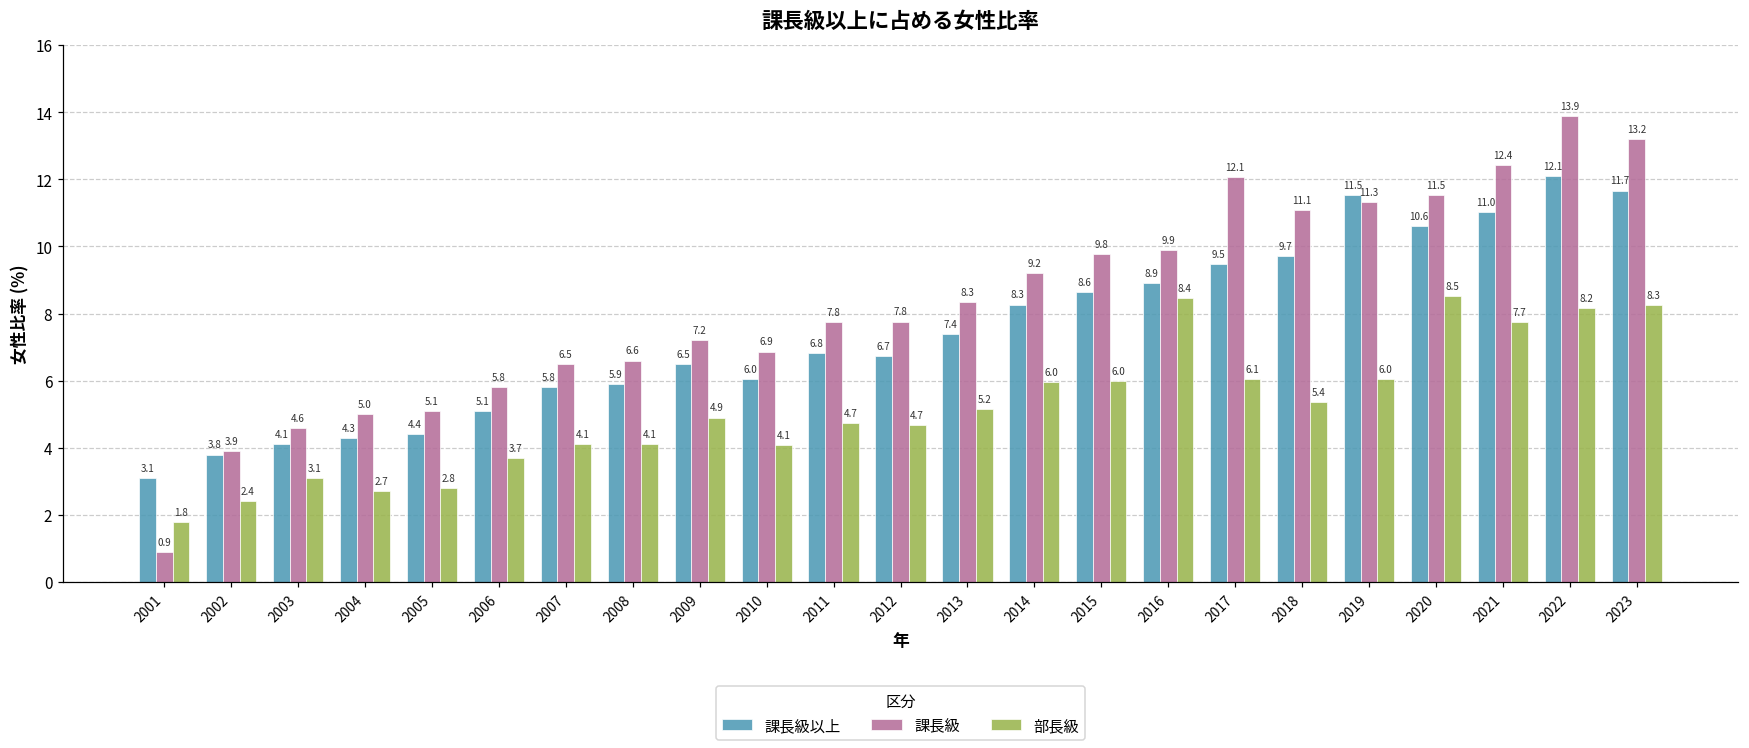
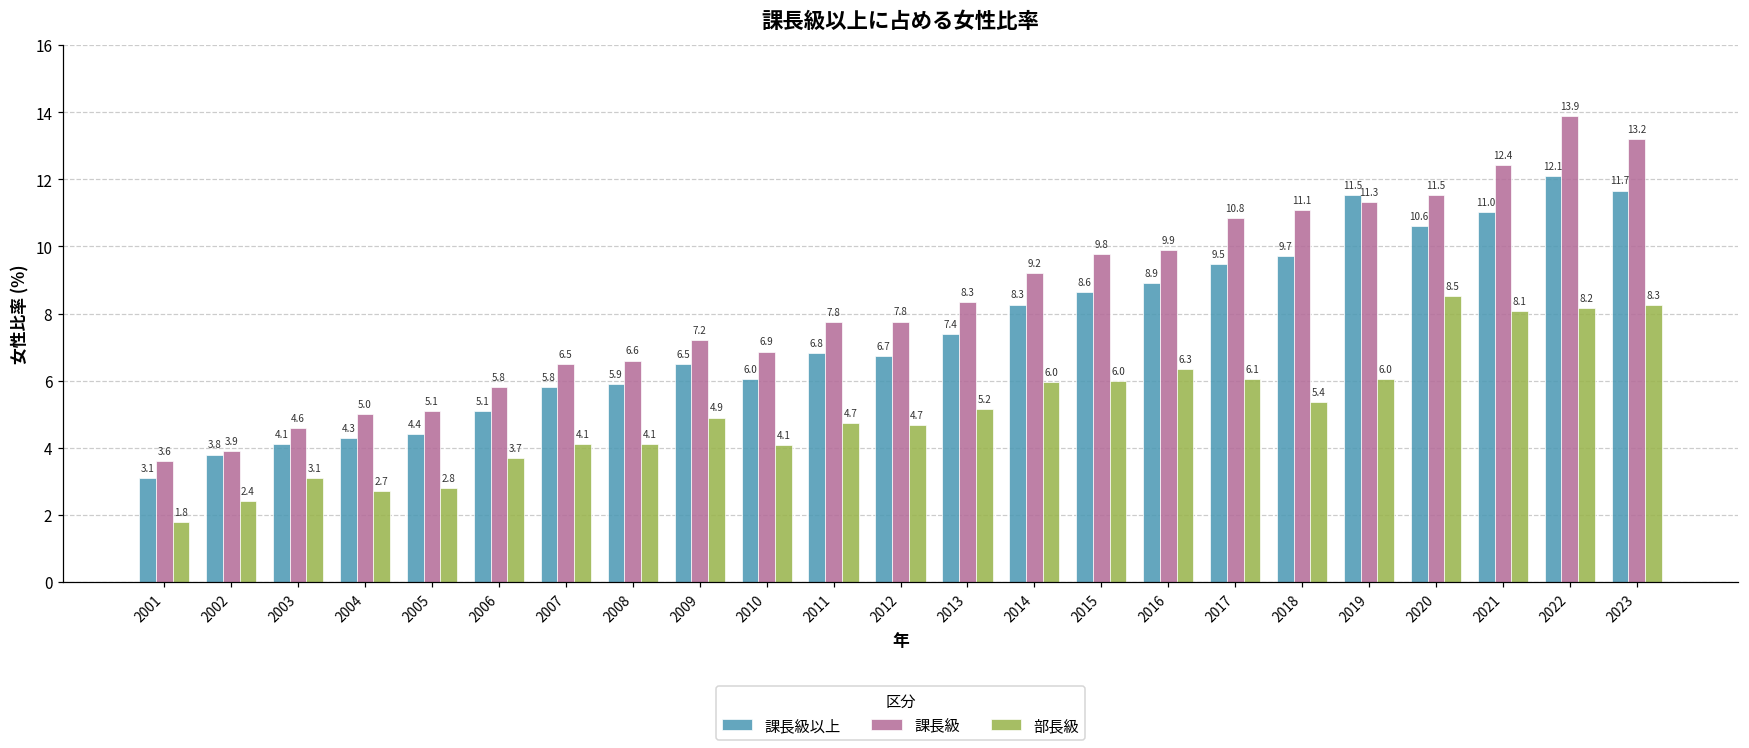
課長級, 2001: 0.9 -> 3.6
部長級, 2016: 8.4 -> 6.3
課長級, 2017: 12.1 -> 10.8
部長級, 2021: 7.7 -> 8.1
